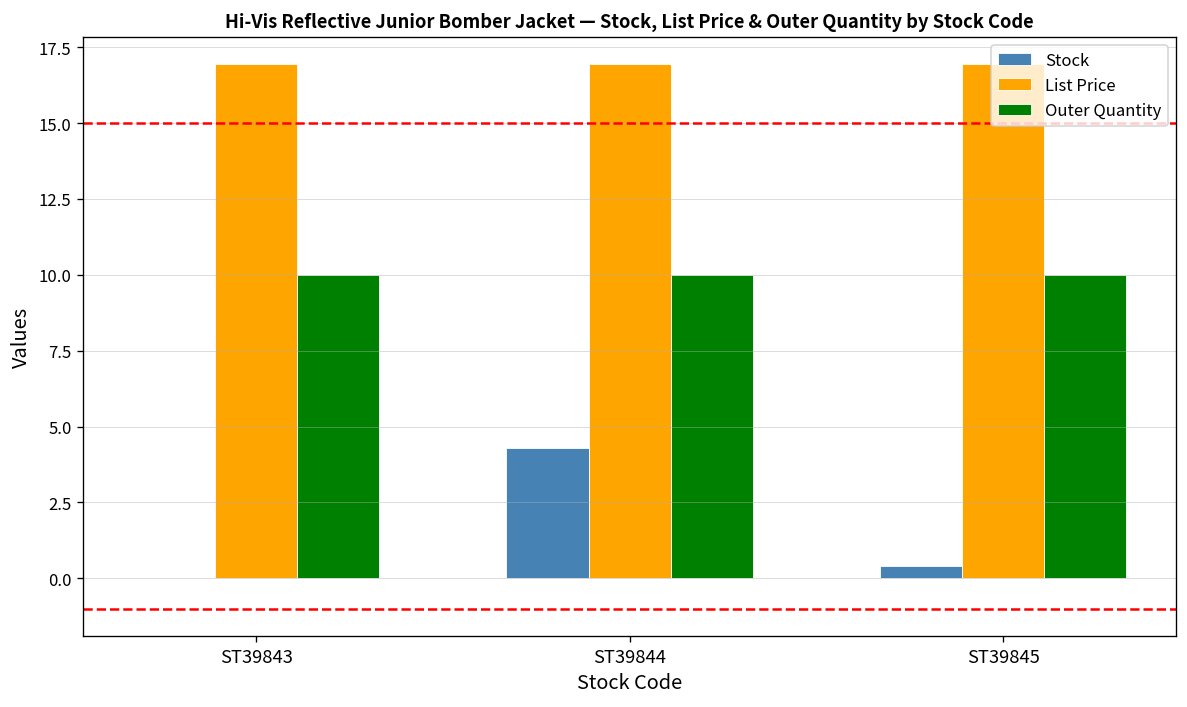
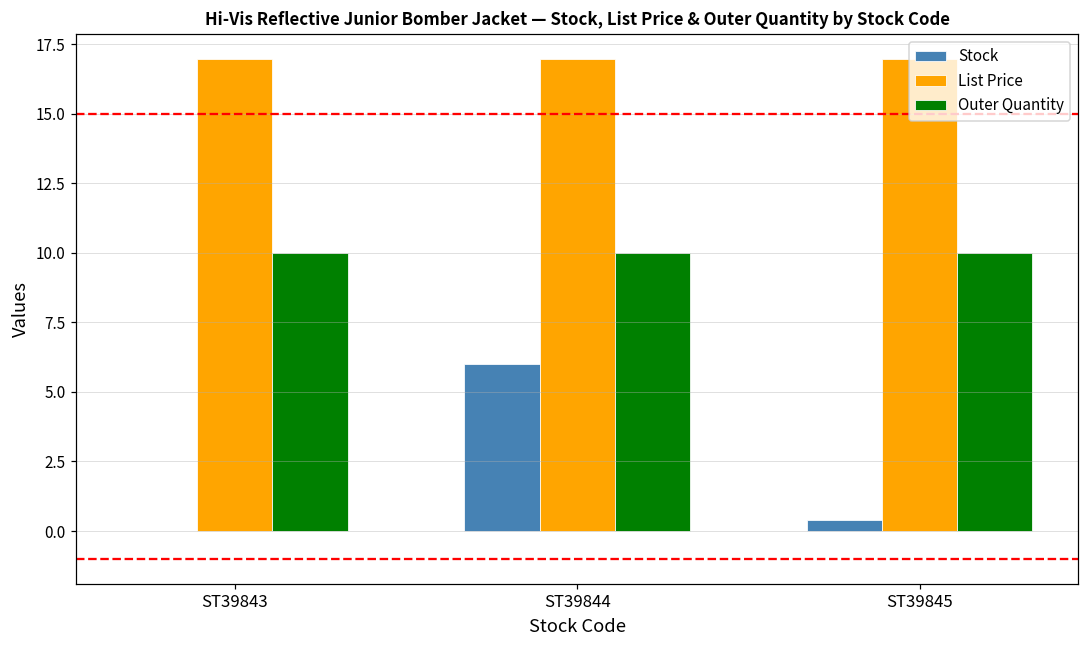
Stock, ST39844: 4.3 -> 6.0
